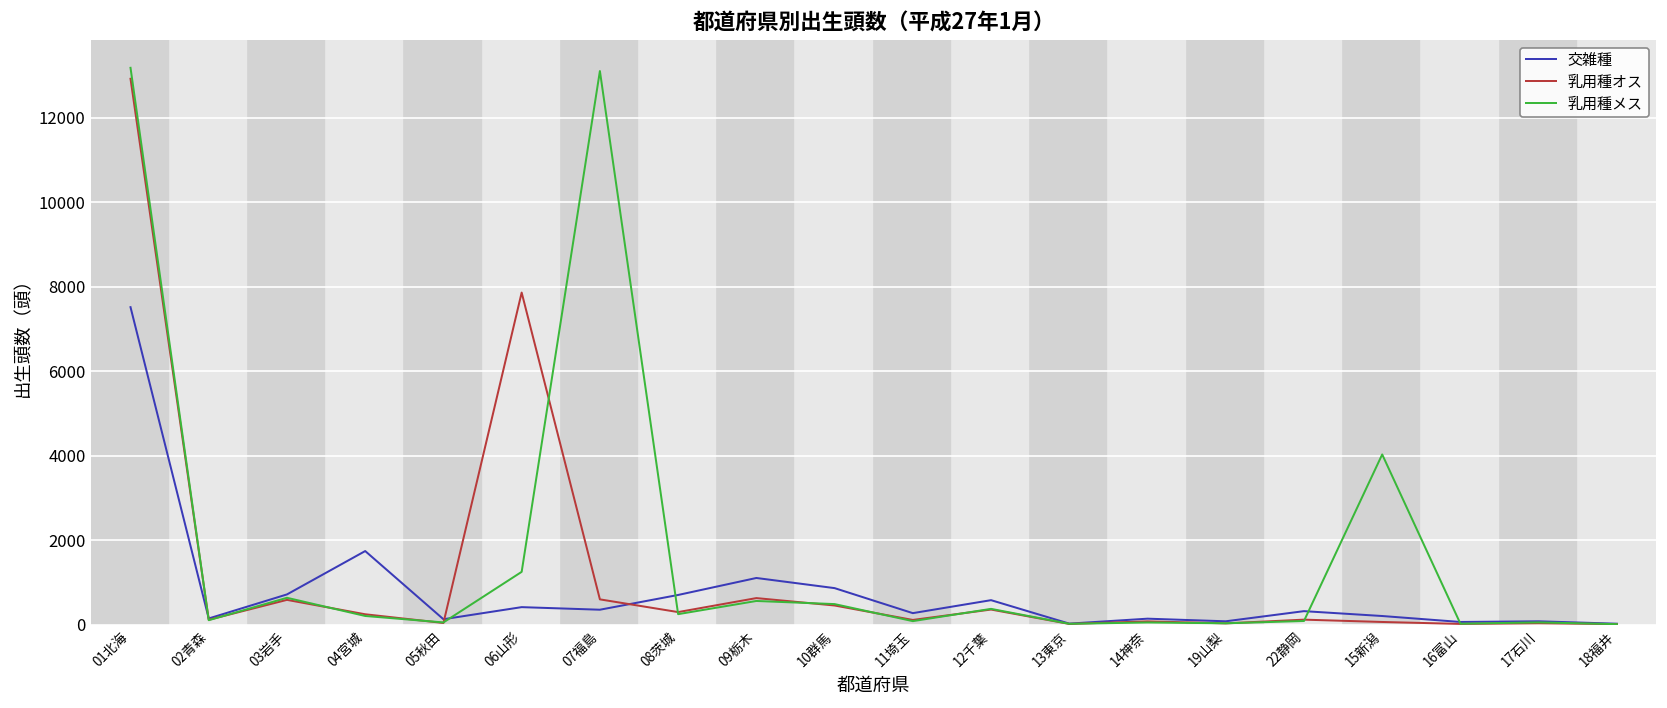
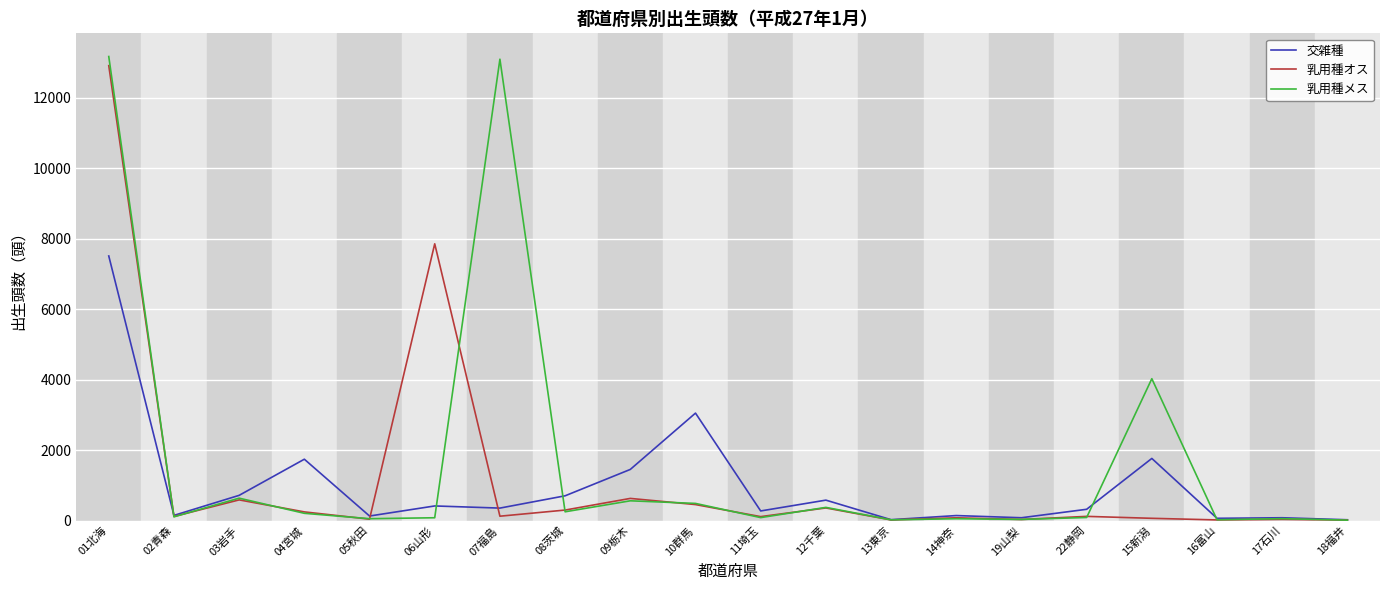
乳用種メス, 06山形: 1300 -> 100
乳用種オス, 07福島: 600 -> 100
交雑種, 09栃木: 1100 -> 1500
交雑種, 10群馬: 900 -> 3100
交雑種, 15新潟: 200 -> 1800
